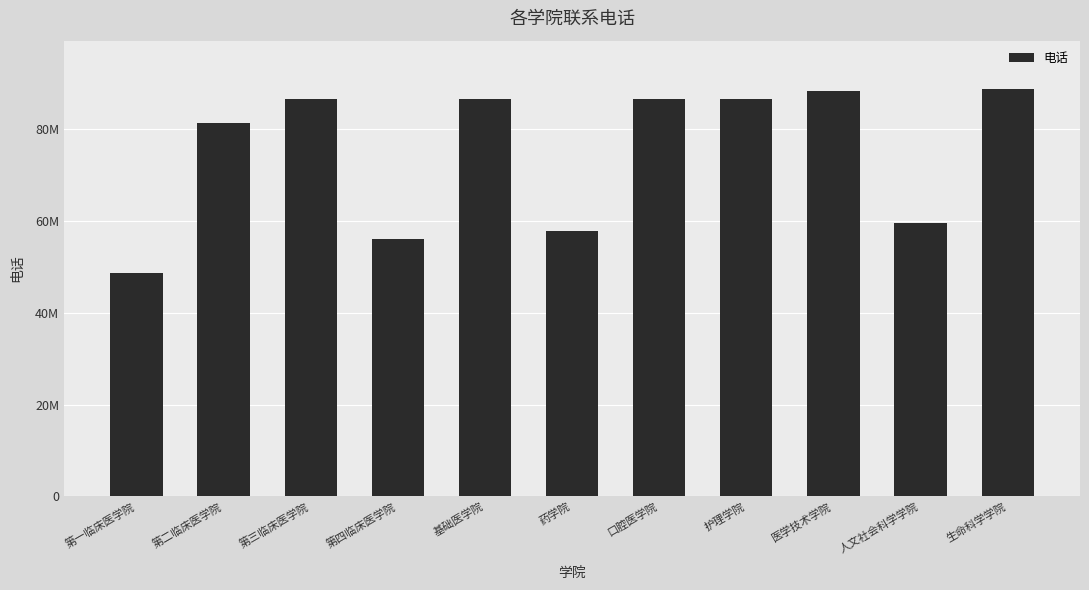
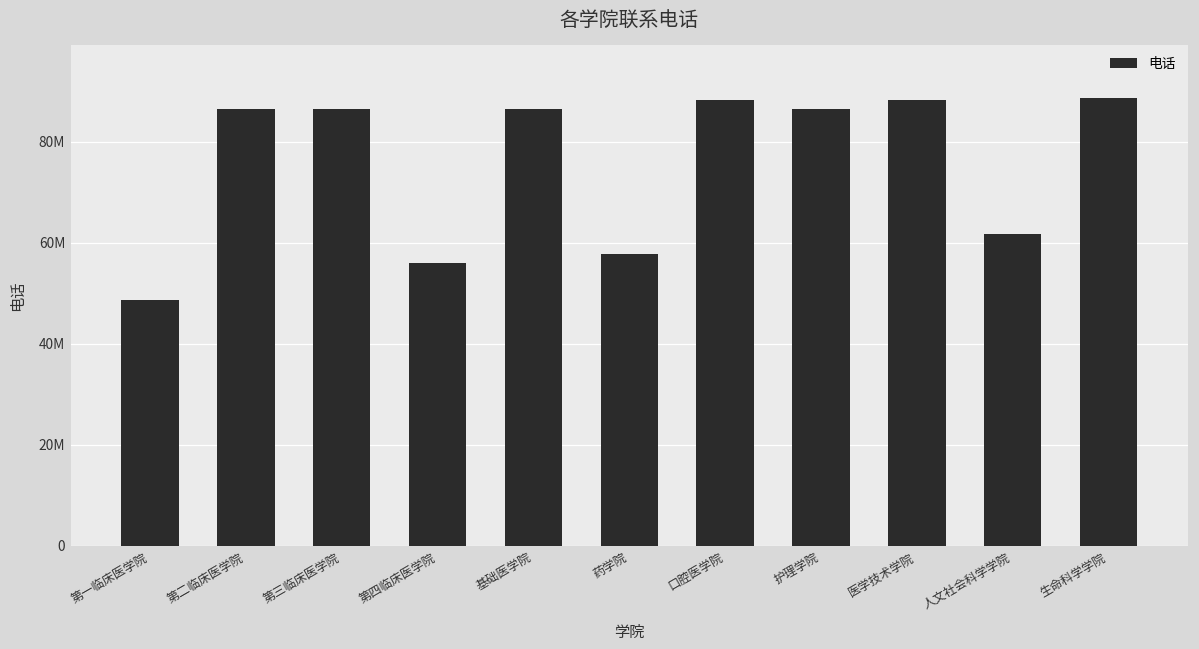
第二临床医学院: 81000000 -> 87000000
口腔医学院: 87000000 -> 88000000
人文社会科学学院: 59000000 -> 62000000
